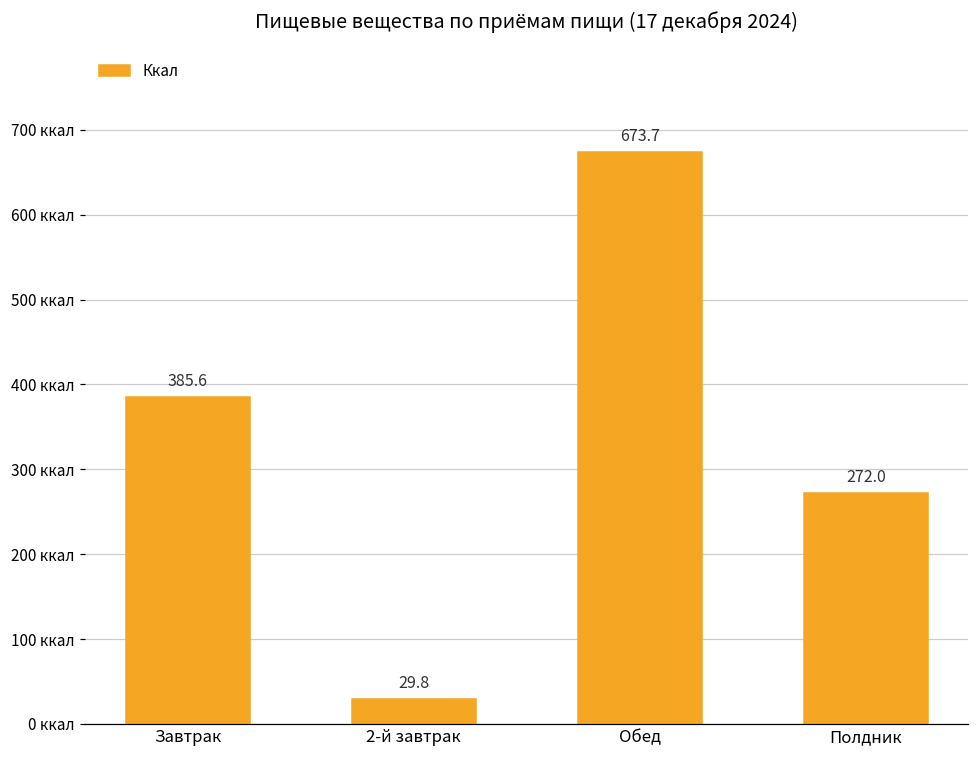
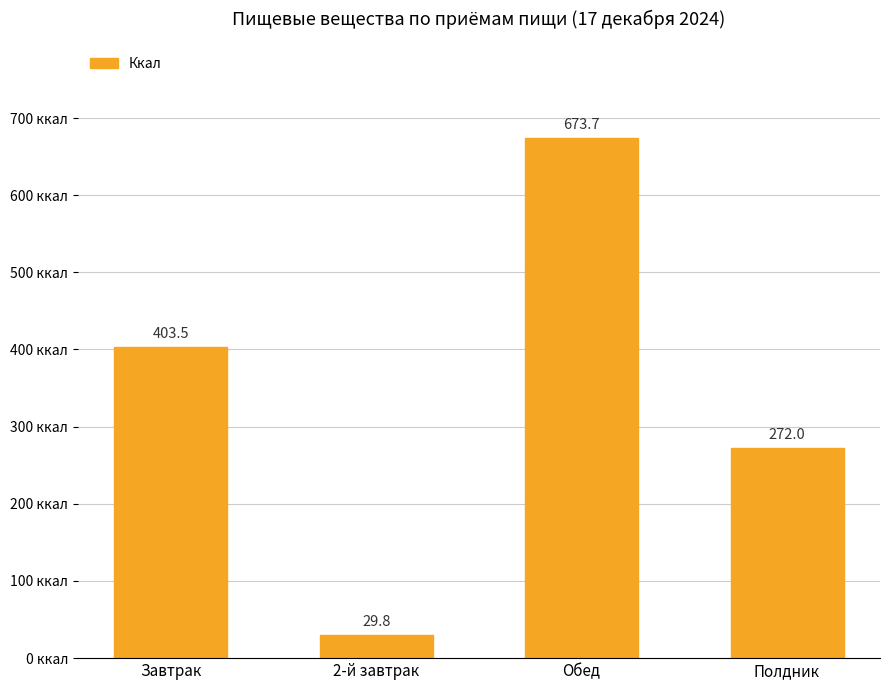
Завтрак: 385.6 -> 403.5
